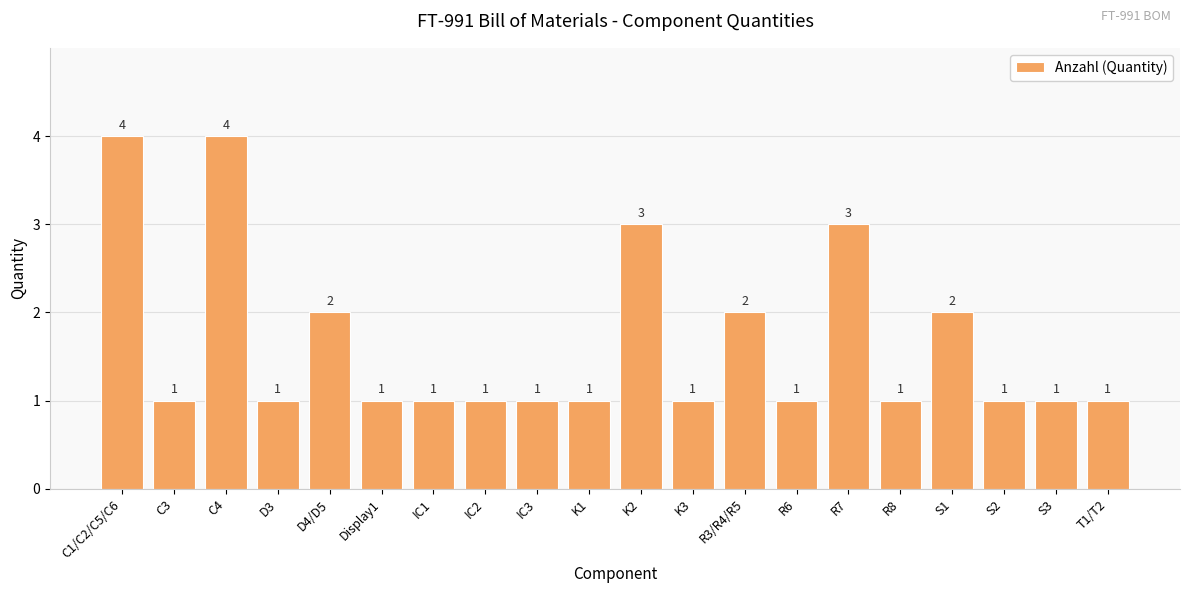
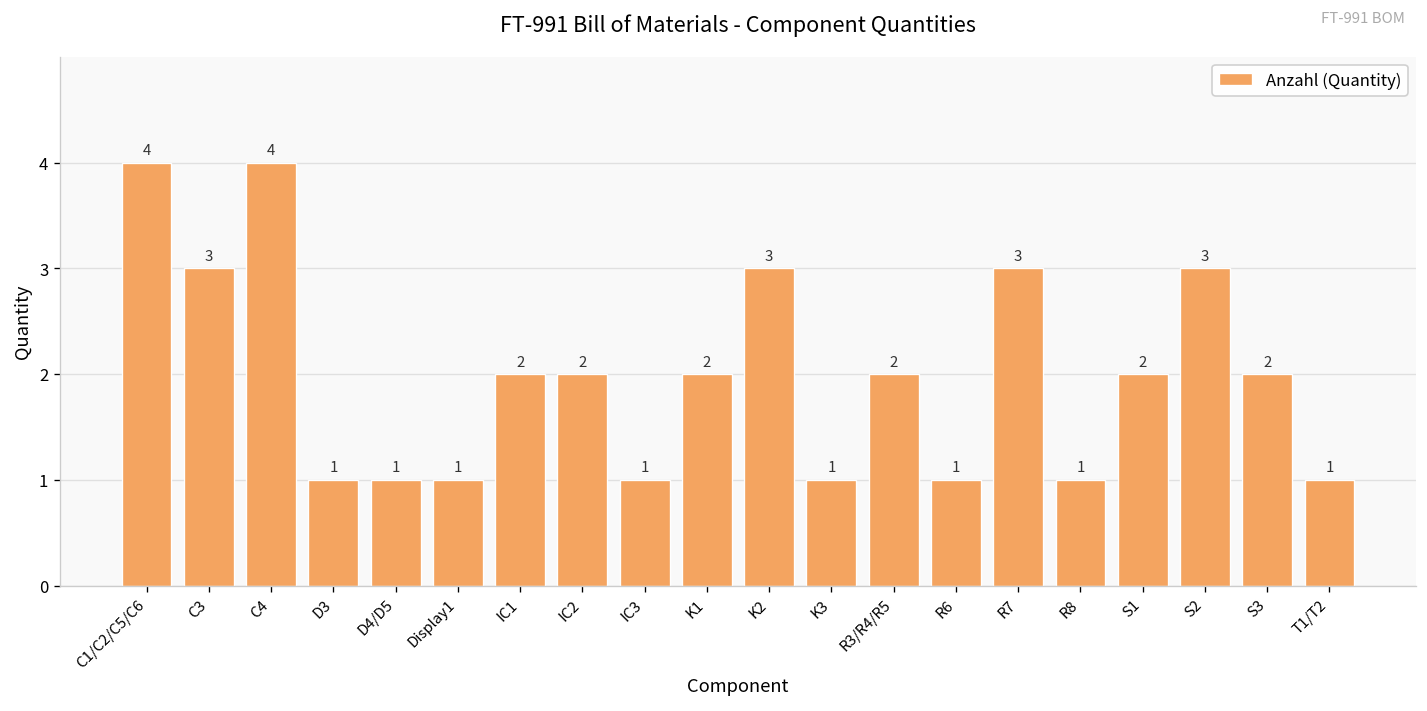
C3: 1 -> 3
D4/D5: 2 -> 1
IC1: 1 -> 2
IC2: 1 -> 2
K1: 1 -> 2
S2: 1 -> 3
S3: 1 -> 2
